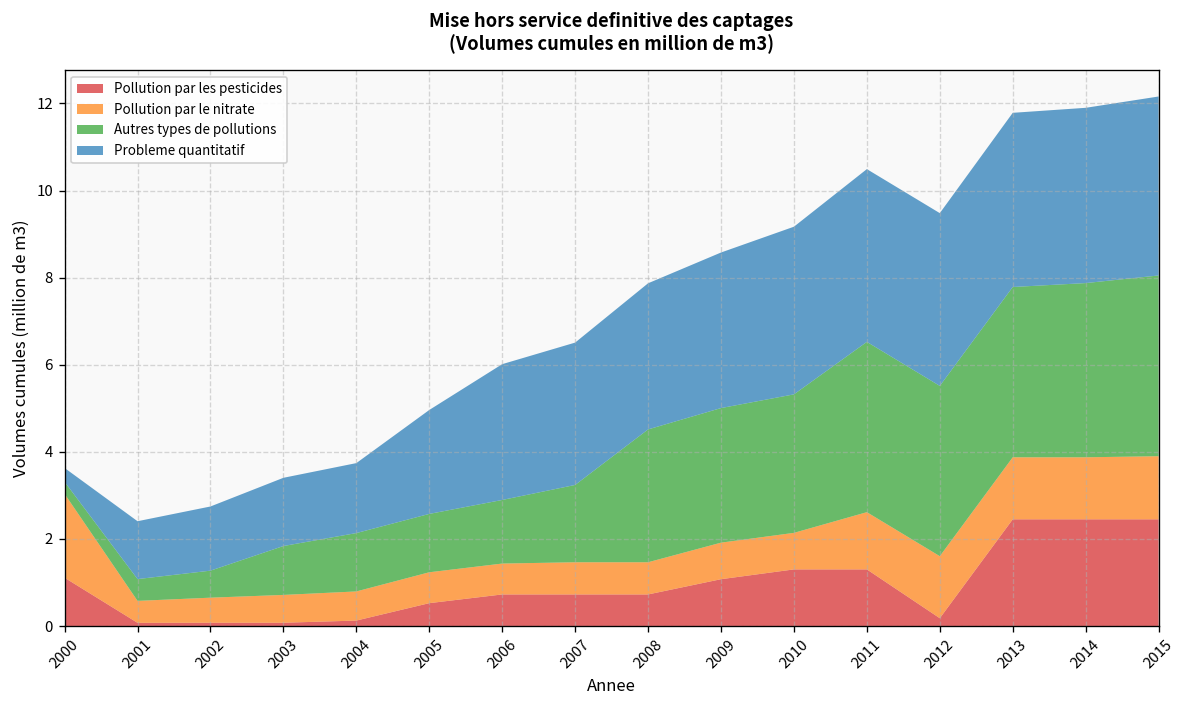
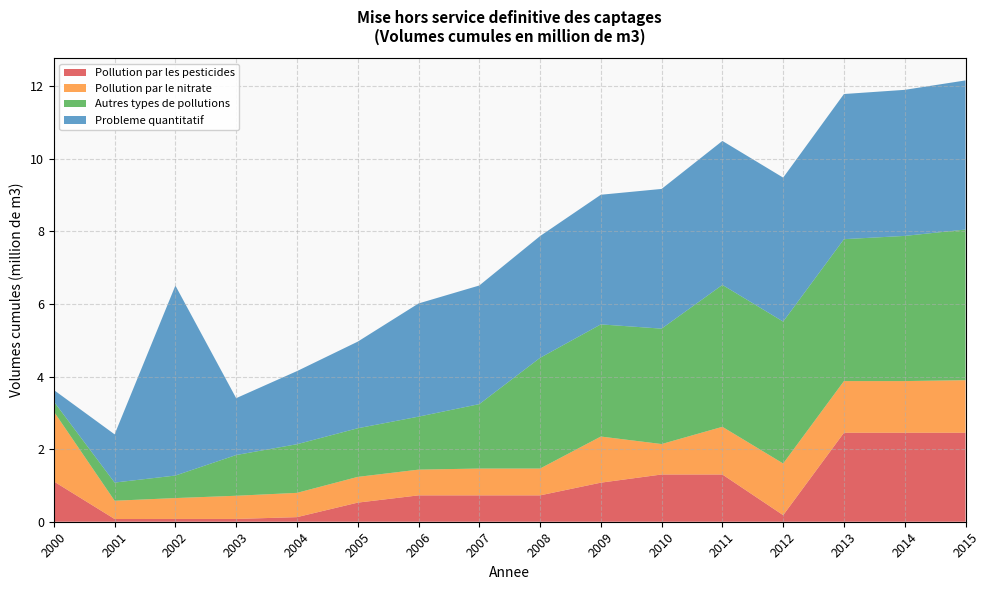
Probleme quantitatif, 2002: 1.5 -> 5.2
Probleme quantitatif, 2004: 1.6 -> 2.0
Pollution par le nitrate, 2009: 0.8 -> 1.3
